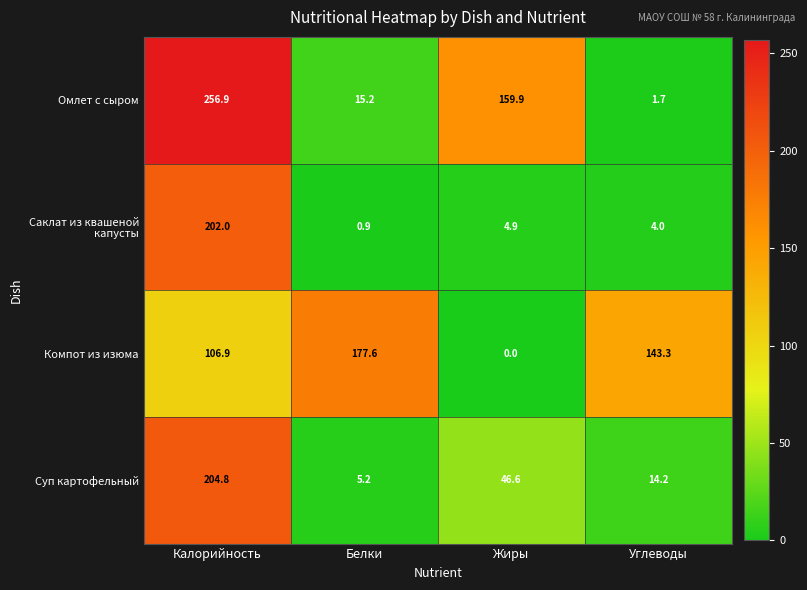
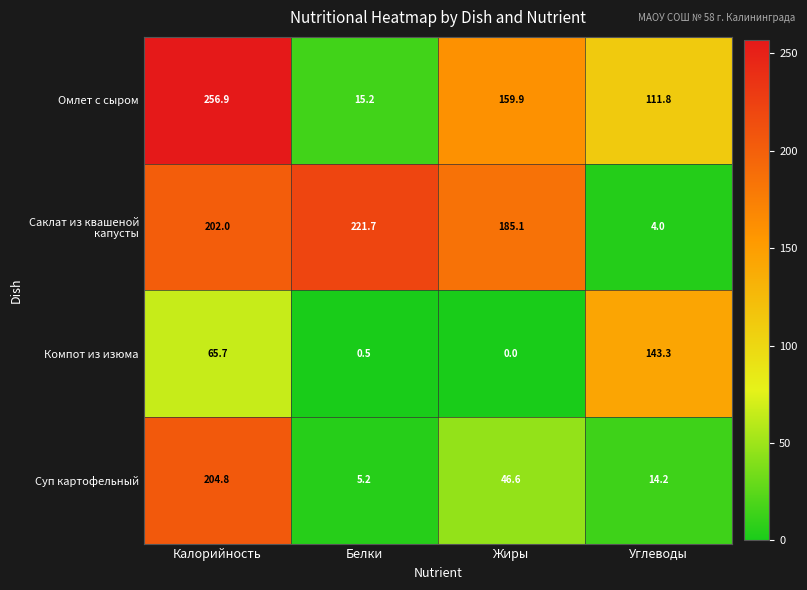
Омлет с сыром, Углеводы: 1.7 -> 111.8
Саклат из квашеной капусты, Белки: 0.9 -> 221.7
Саклат из квашеной капусты, Жиры: 4.9 -> 185.1
Компот из изюма, Калорийность: 106.9 -> 65.7
Компот из изюма, Белки: 177.6 -> 0.5
